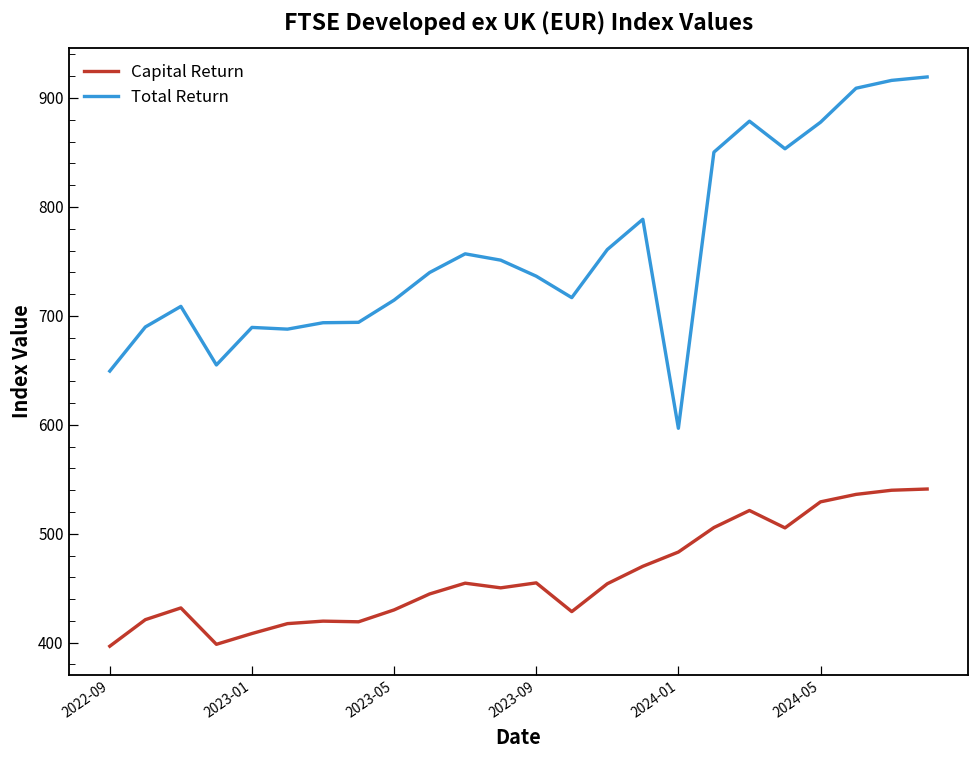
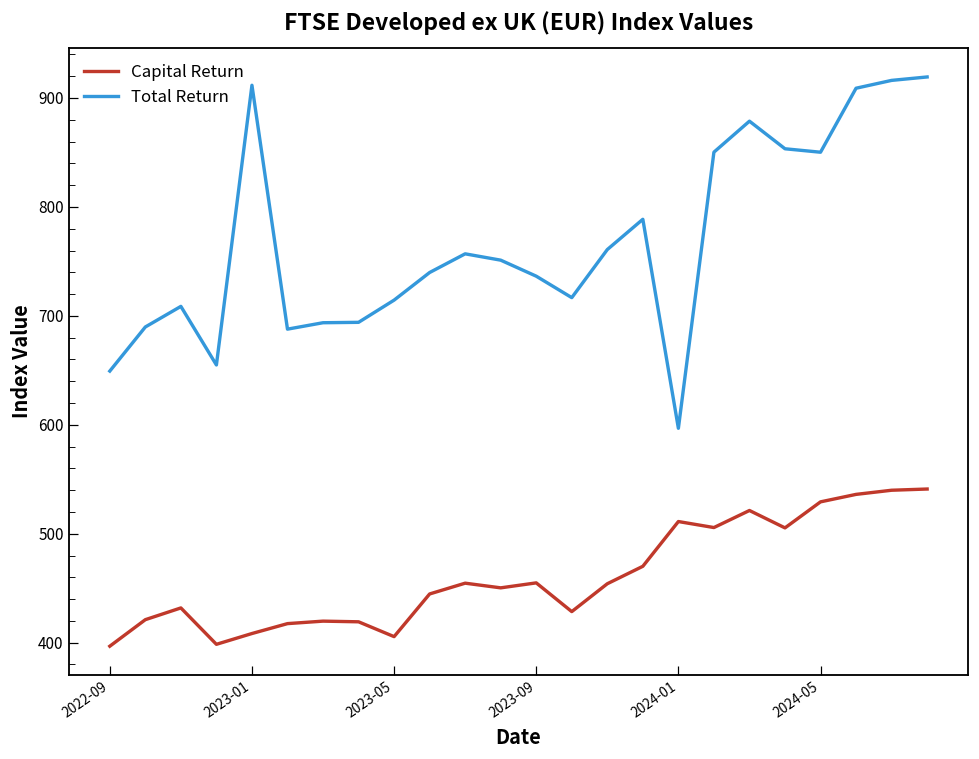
Total Return, 2023-01: 690 -> 910
Capital Return, 2023-05: 430 -> 410
Capital Return, 2024-01: 480 -> 510
Total Return, 2024-05: 880 -> 850
